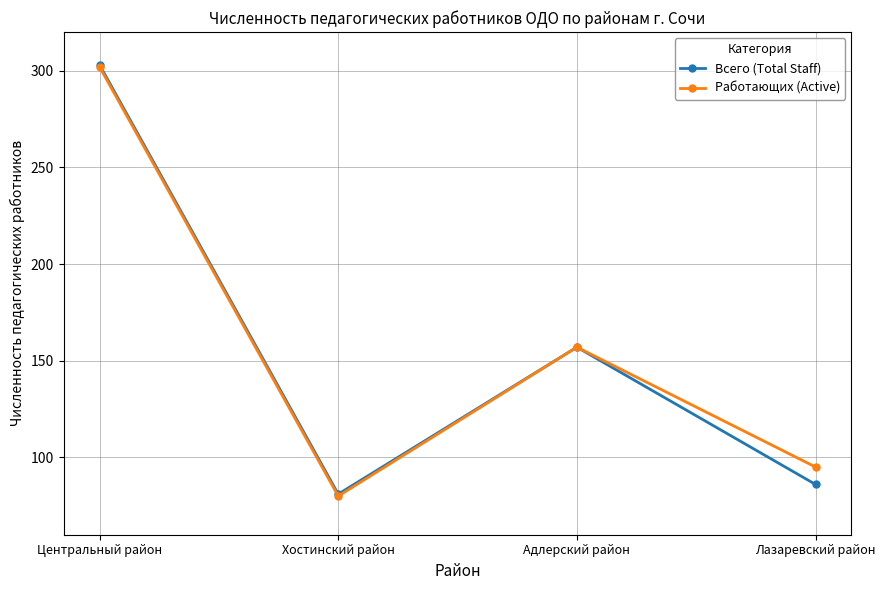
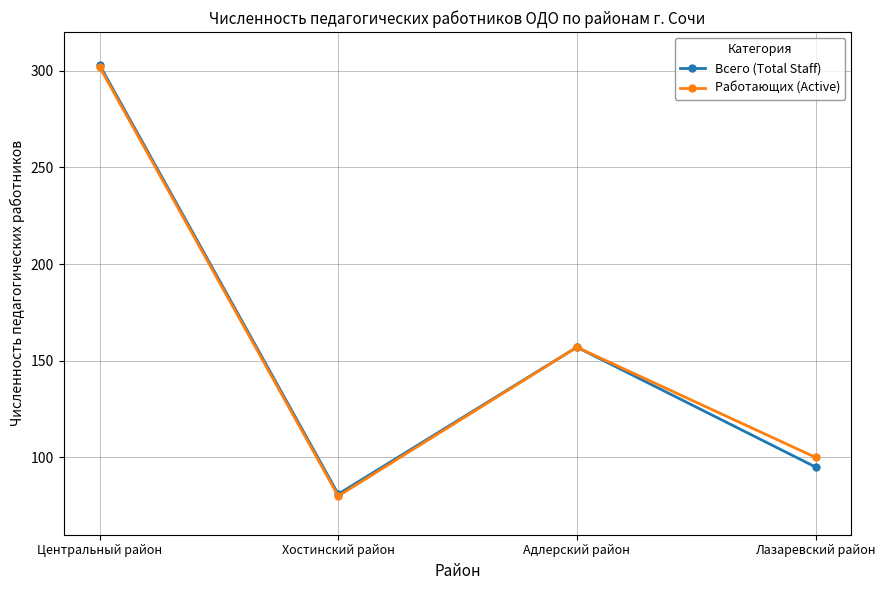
Всего (Total Staff), Лазаревский район: 86 -> 95
Работающих (Active), Лазаревский район: 95 -> 100
